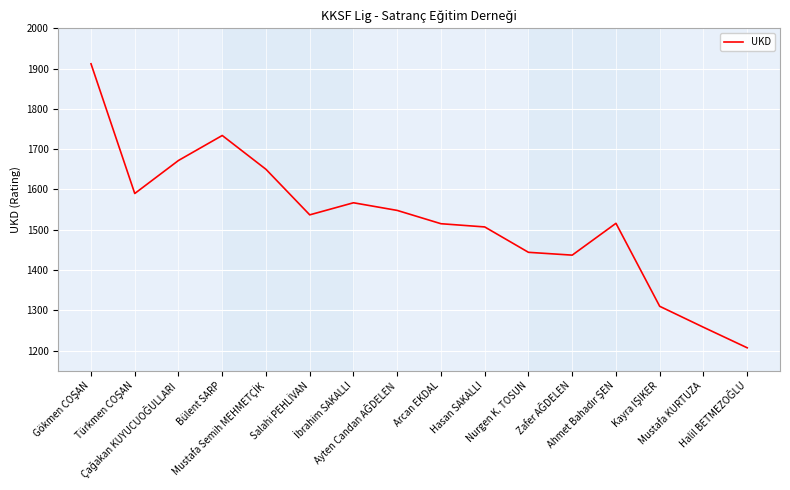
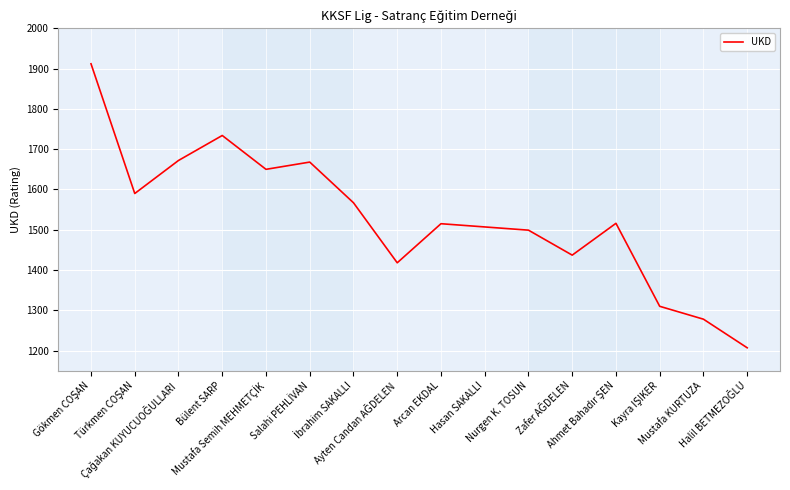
Salahi PEHLİVAN: 1540 -> 1670
Ayten Candan AĞDELEN: 1550 -> 1420
Nurgen K. TOSUN: 1440 -> 1500
Mustafa KURTUZA: 1260 -> 1280
